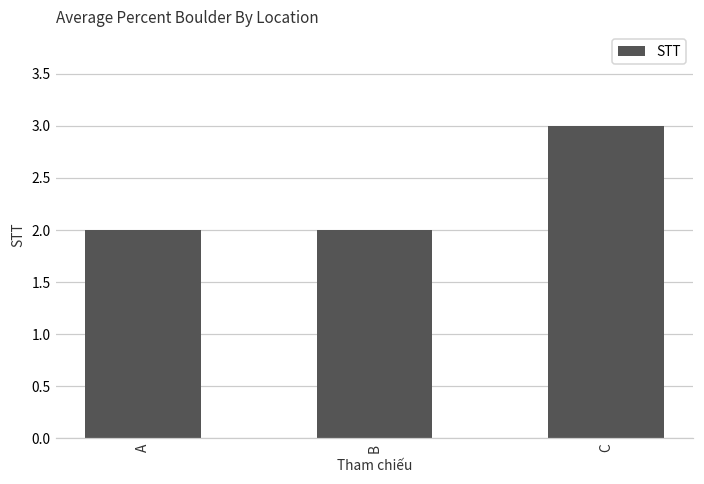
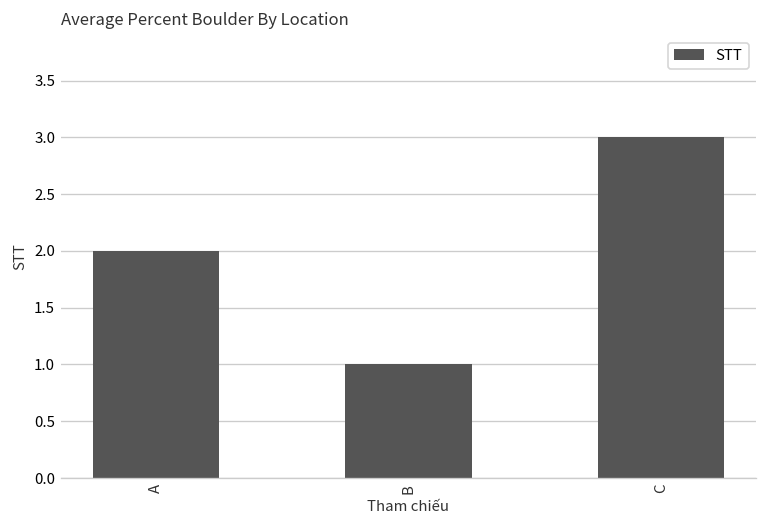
B: 2 -> 1
